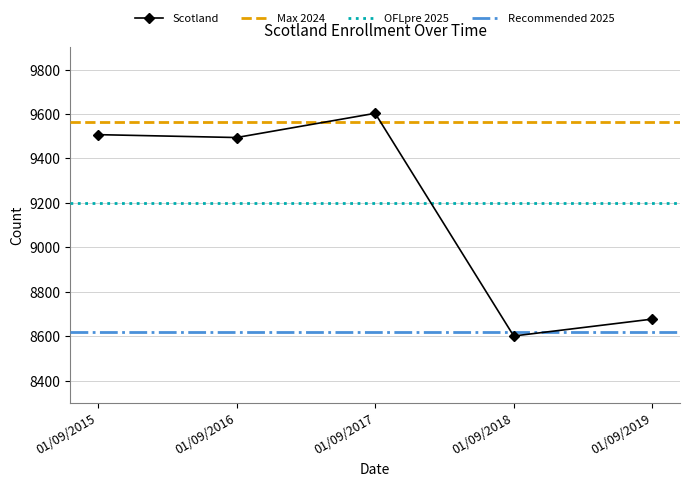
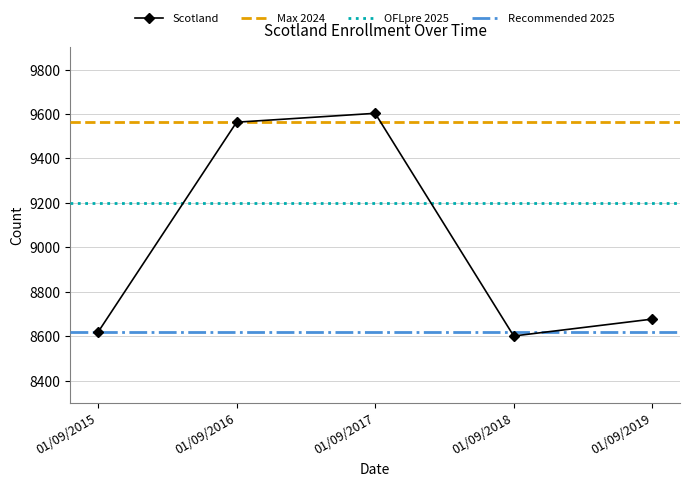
01/09/2015: 9510 -> 8620
01/09/2016: 9490 -> 9560
